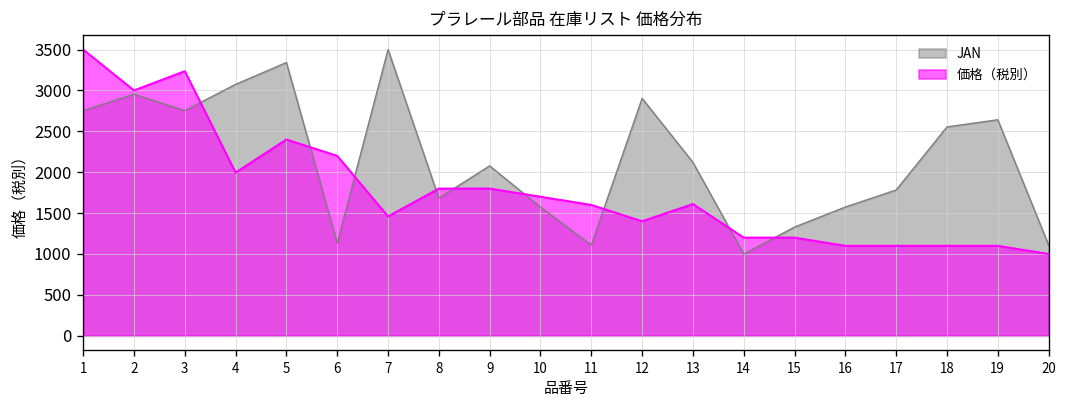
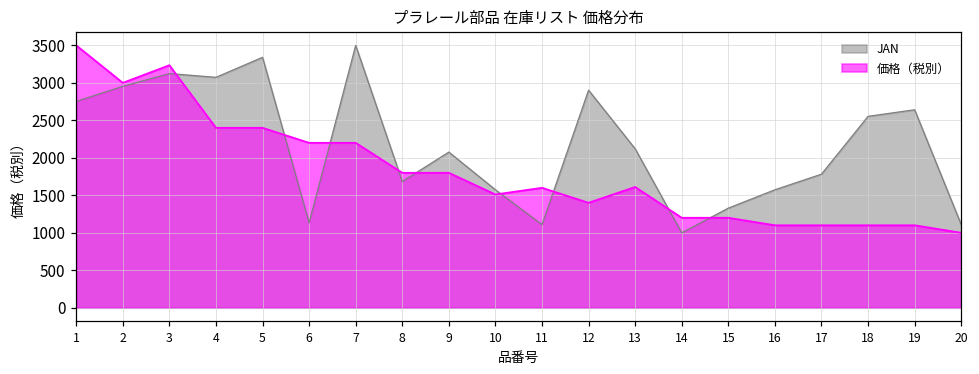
JAN, 3: 2800 -> 3100
価格（税別）, 4: 2000 -> 2400
価格（税別）, 7: 1500 -> 2200
価格（税別）, 10: 1700 -> 1500
